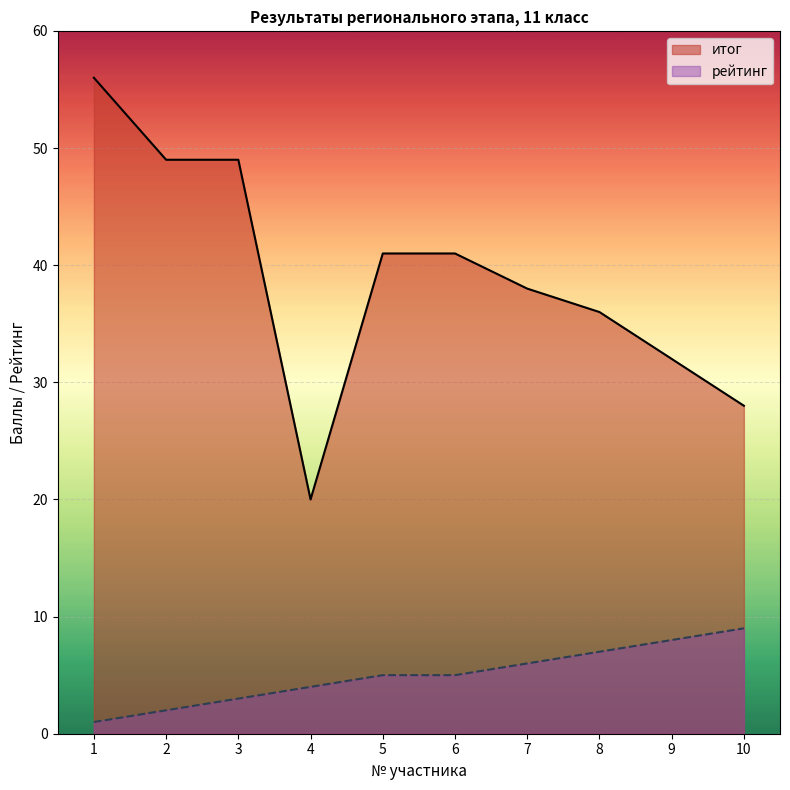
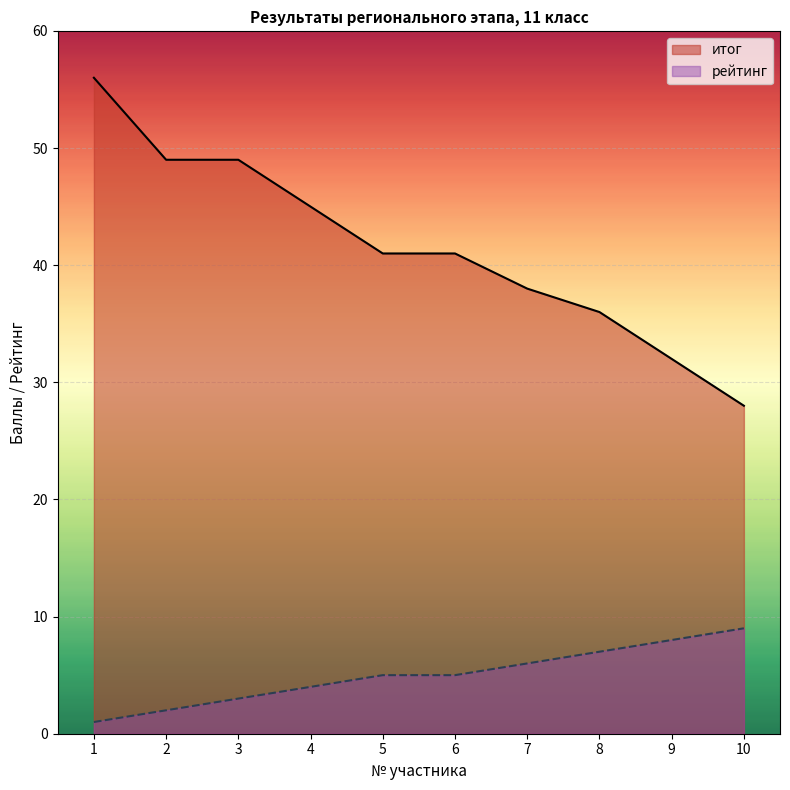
итог, 4: 20 -> 45
